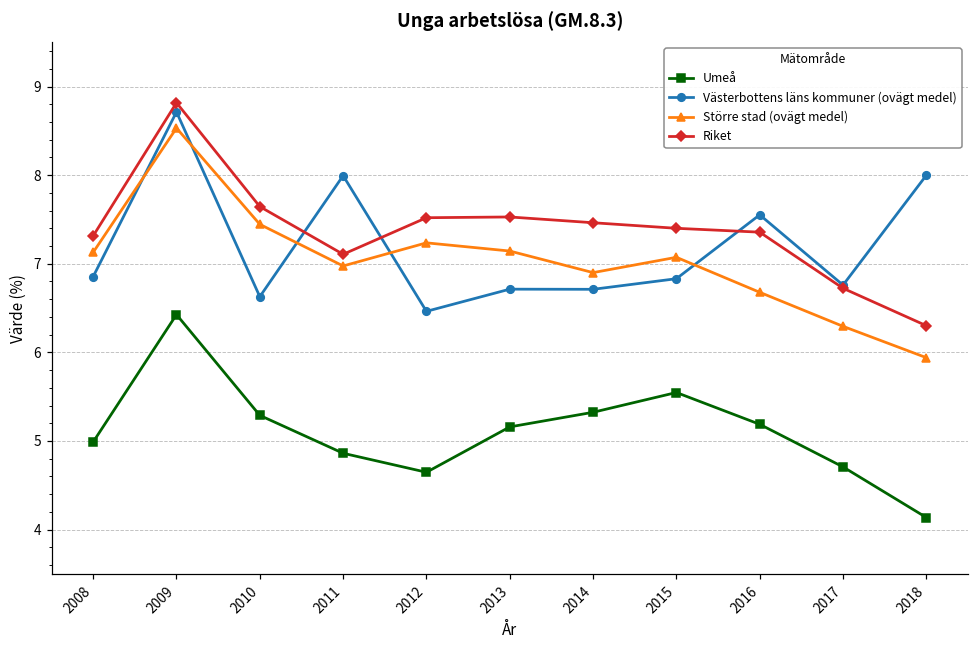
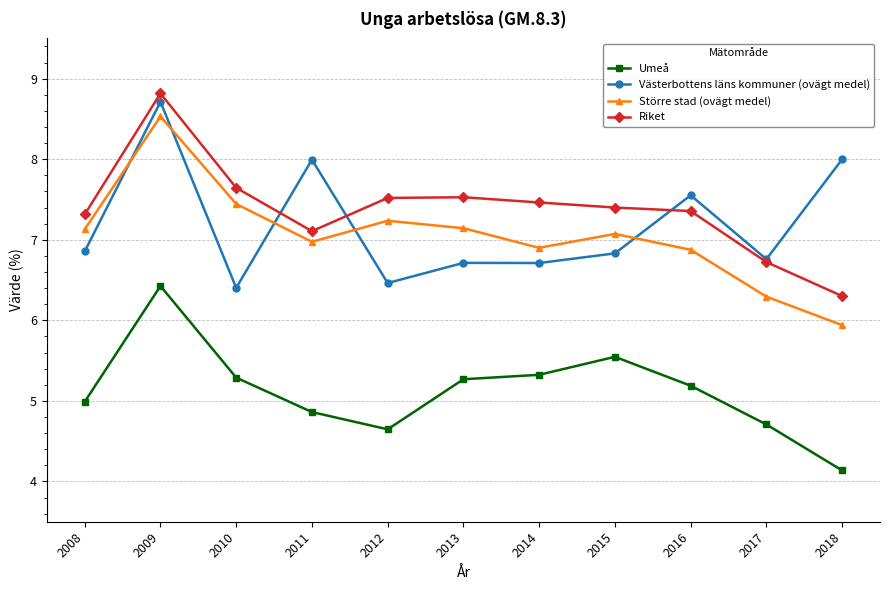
Västerbottens läns kommuner (ovägt medel), 2010: 6.6 -> 6.4
Umeå, 2013: 5.2 -> 5.3
Större stad (ovägt medel), 2016: 6.7 -> 6.9
